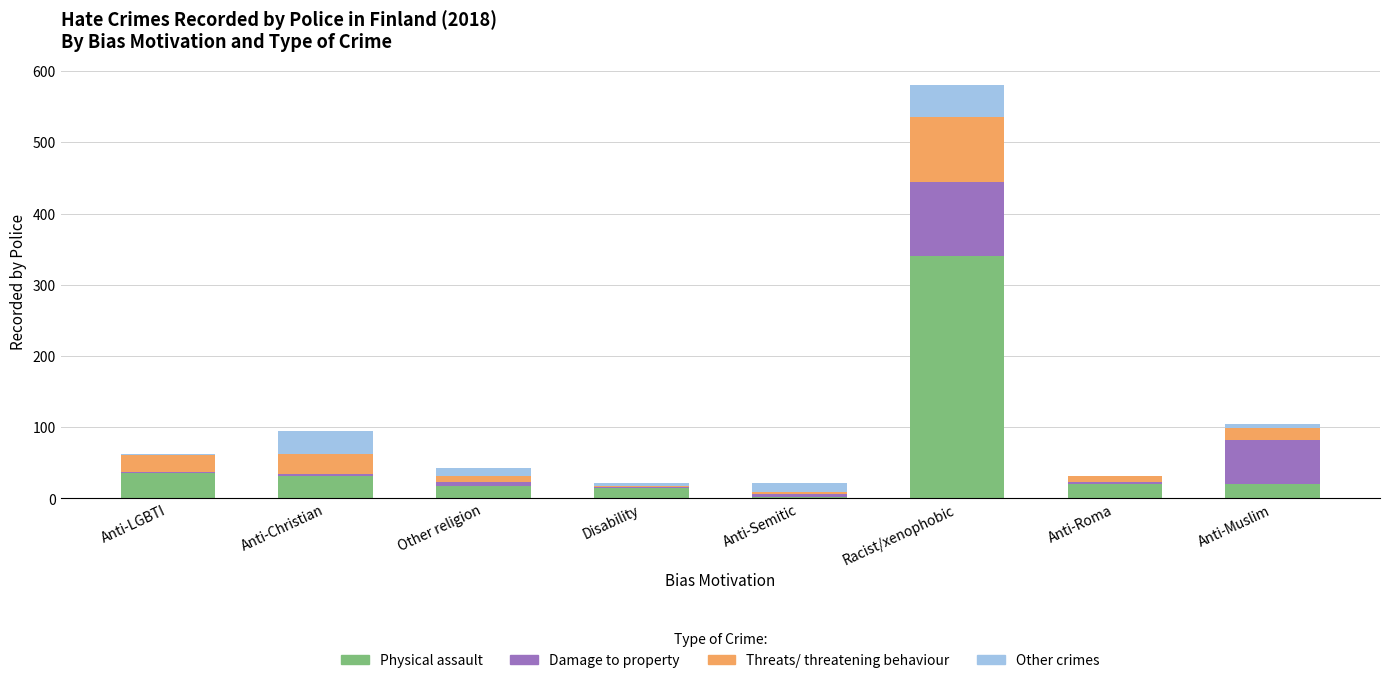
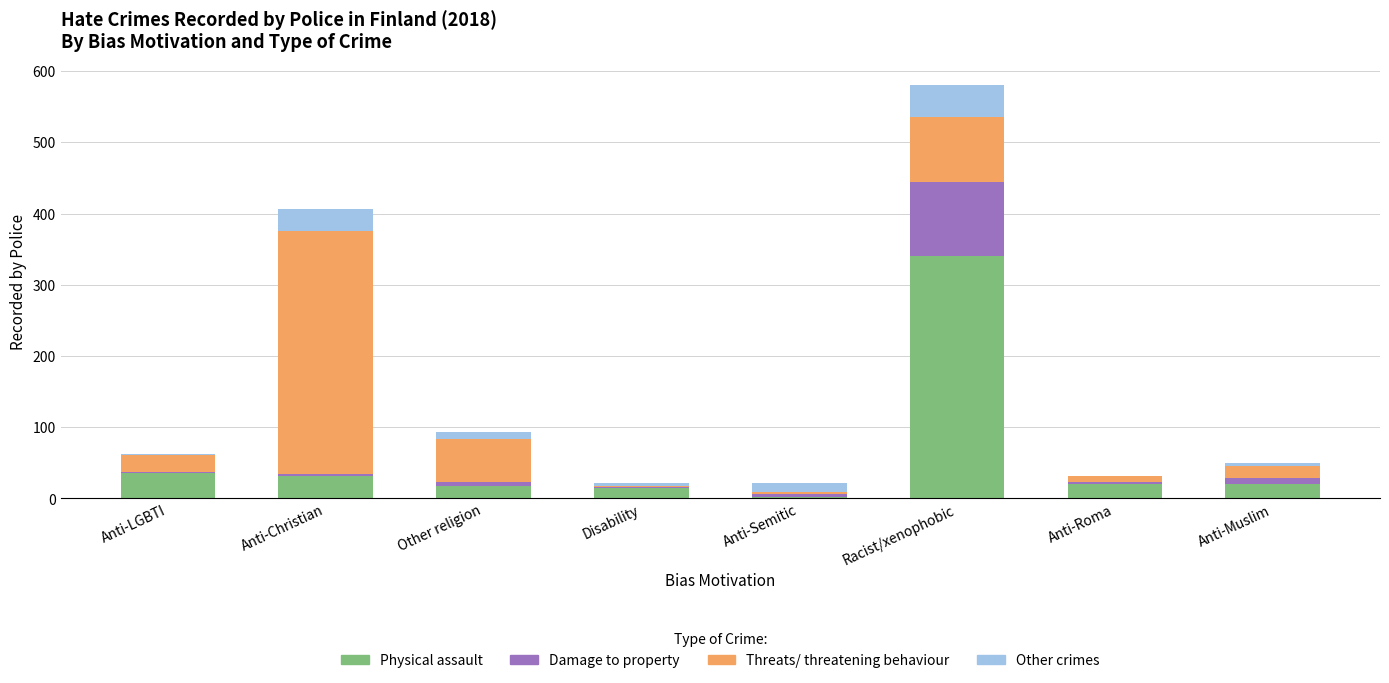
Threats/ threatening behaviour, Anti-Christian: 30 -> 340
Threats/ threatening behaviour, Other religion: 10 -> 60
Damage to property, Anti-Muslim: 60 -> 10
